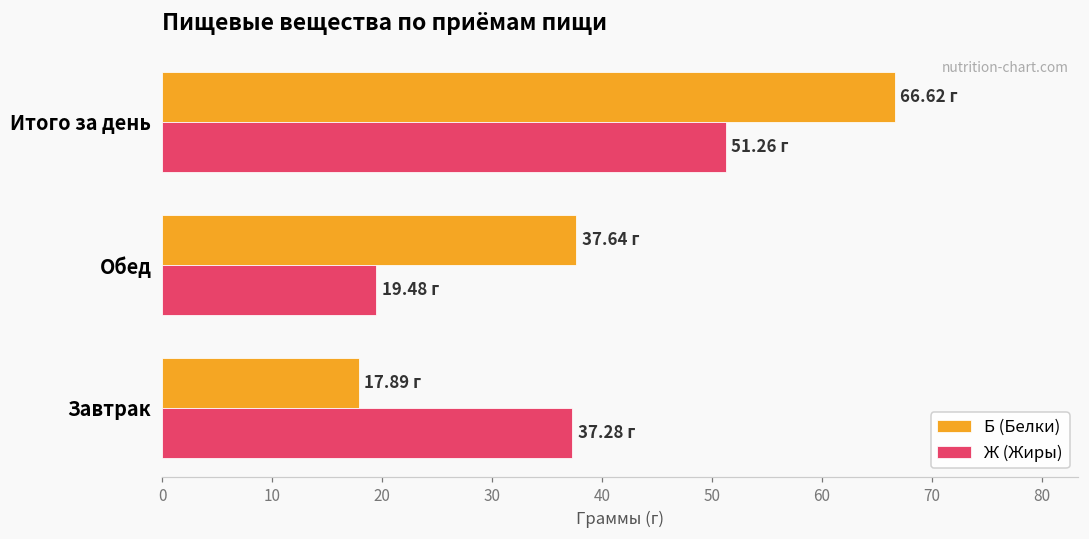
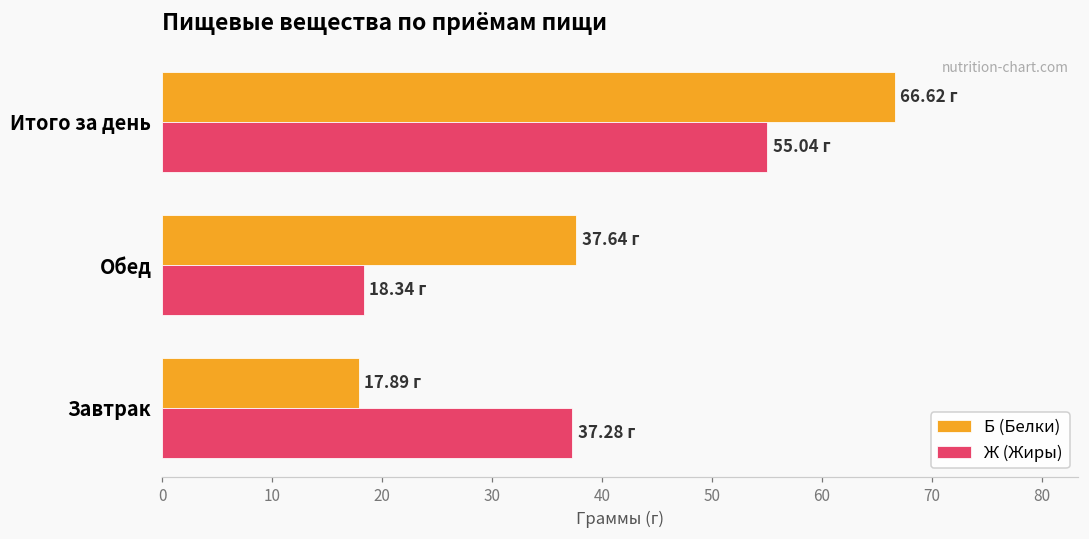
Ж (Жиры), Итого за день: 51.26 -> 55.04
Ж (Жиры), Обед: 19.48 -> 18.34
